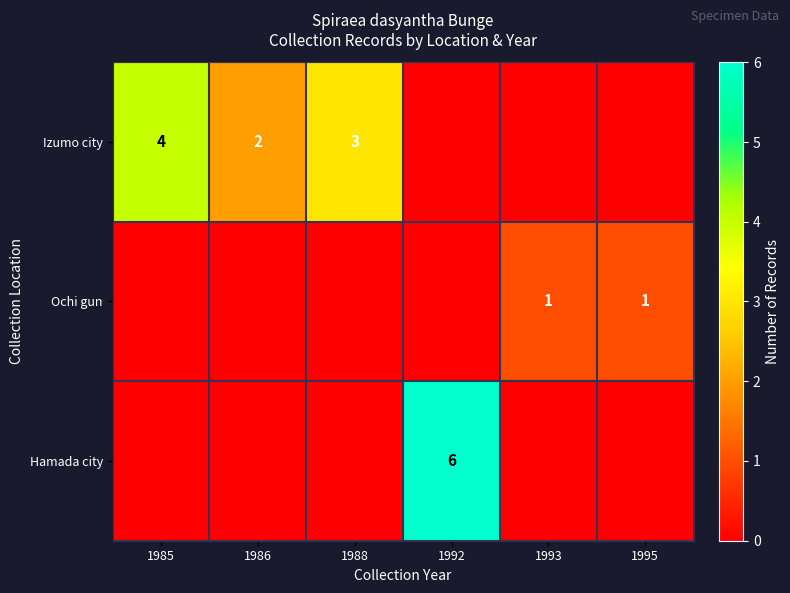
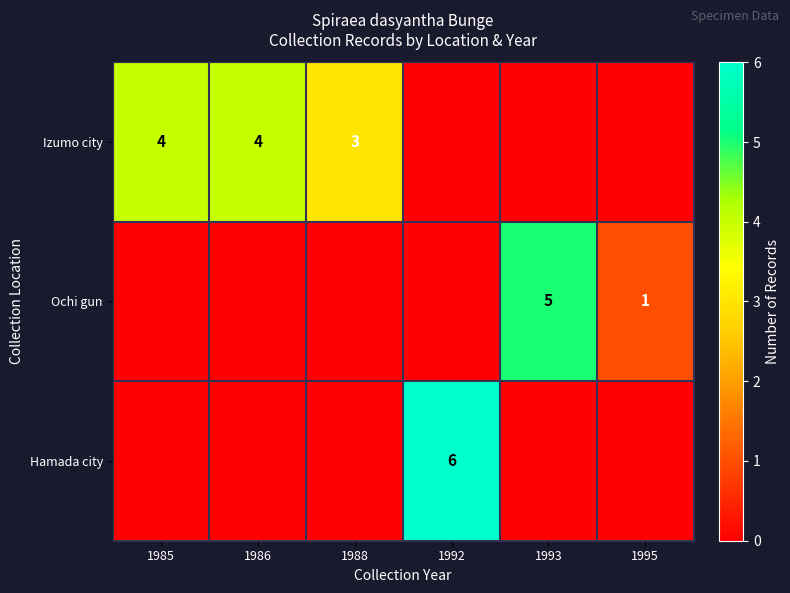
Izumo city, 1986: 2 -> 4
Ochi gun, 1993: 1 -> 5
